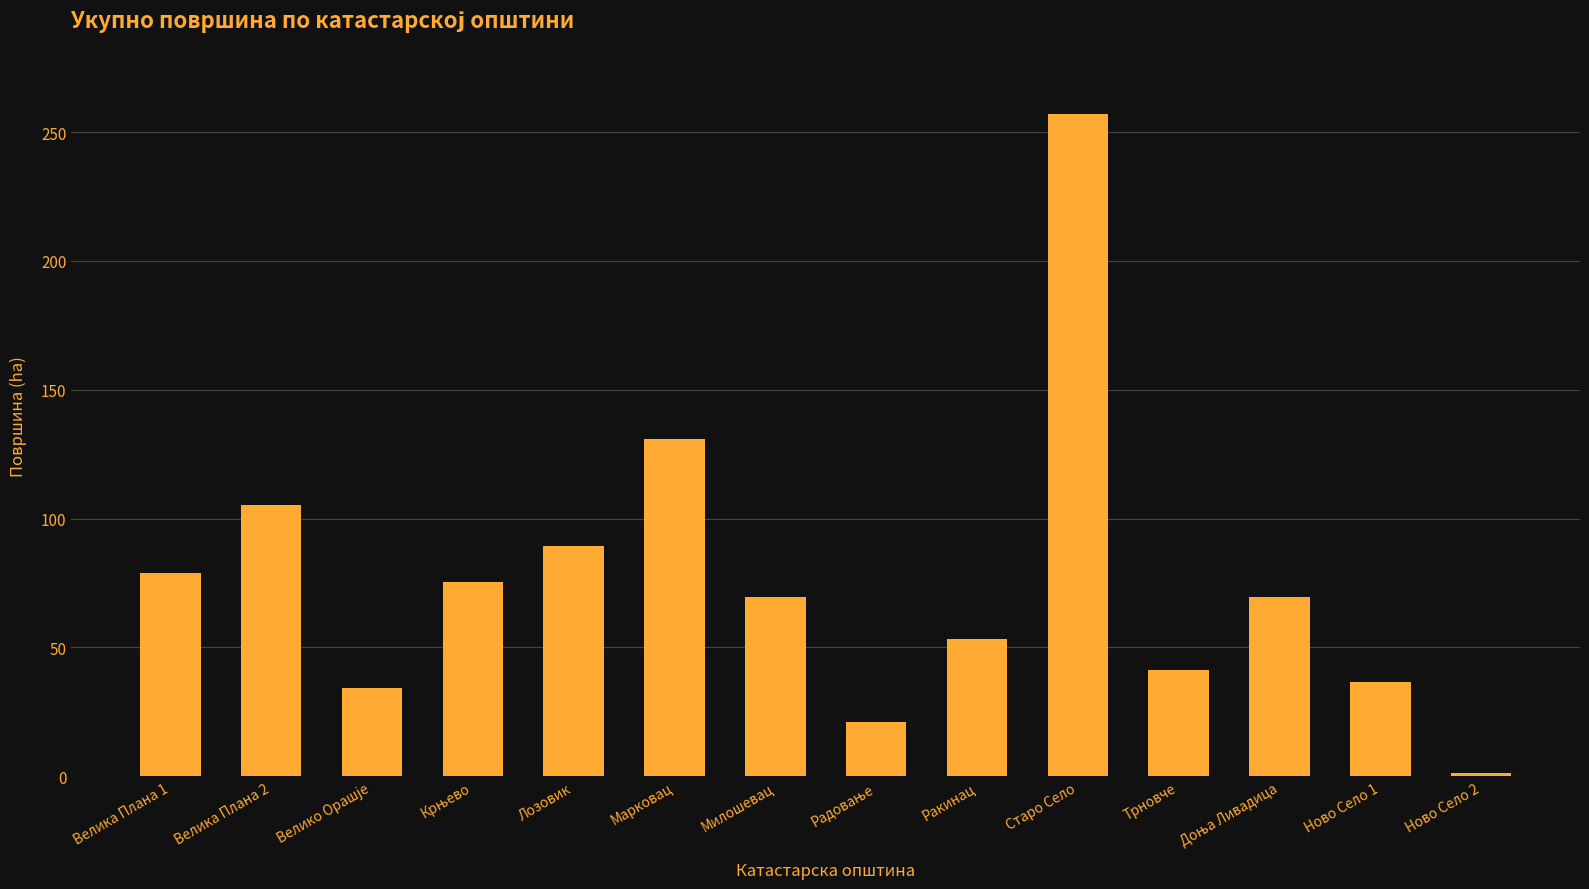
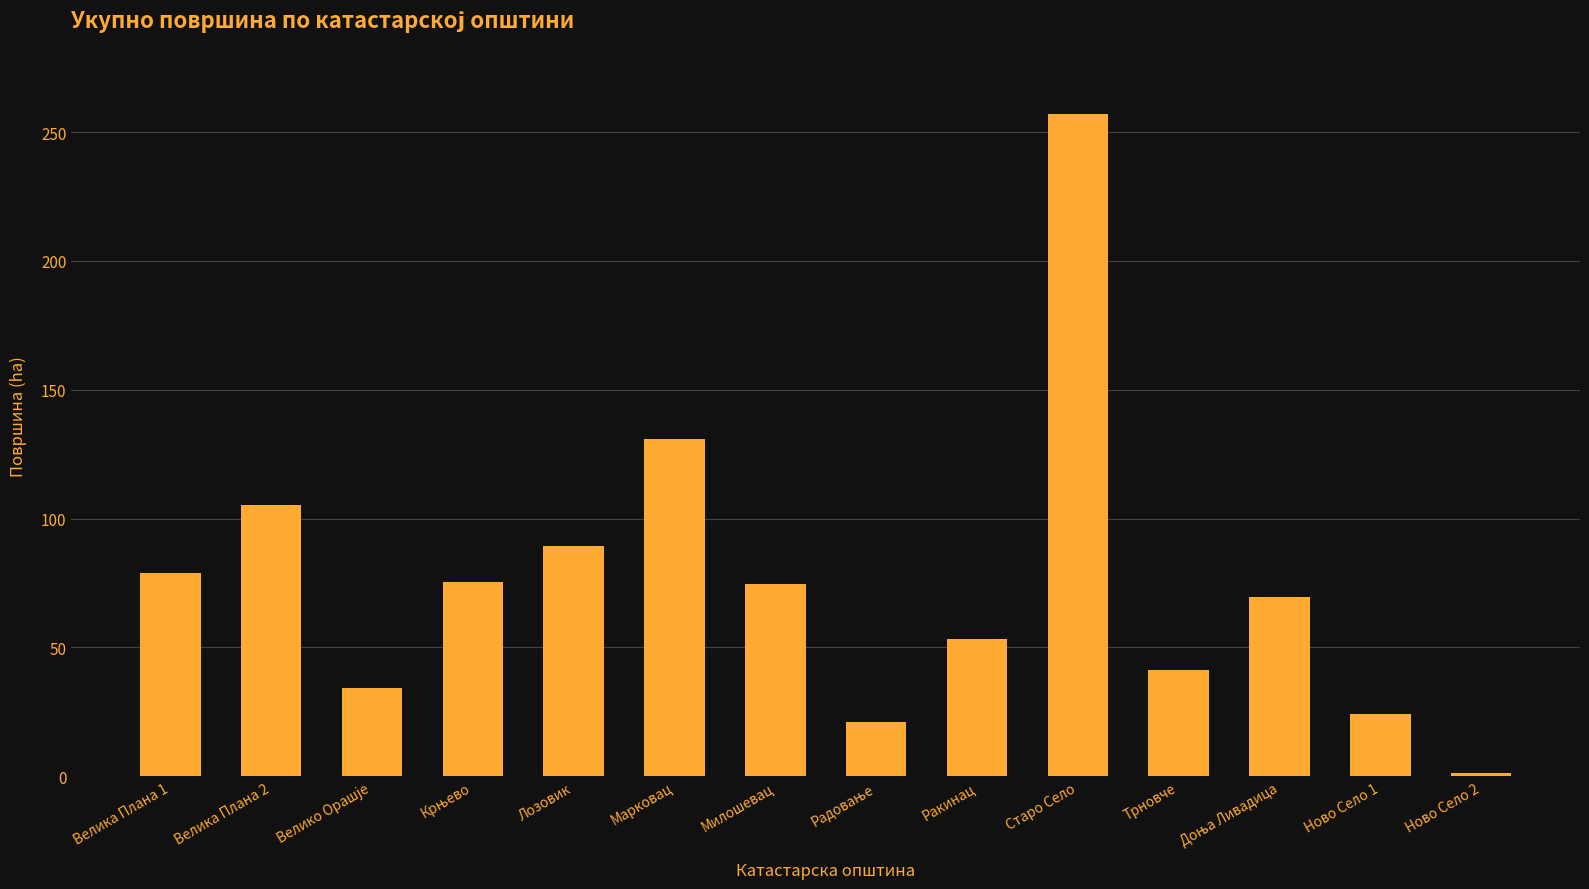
Милошевац: 70 -> 75
Ново Село 1: 37 -> 24
